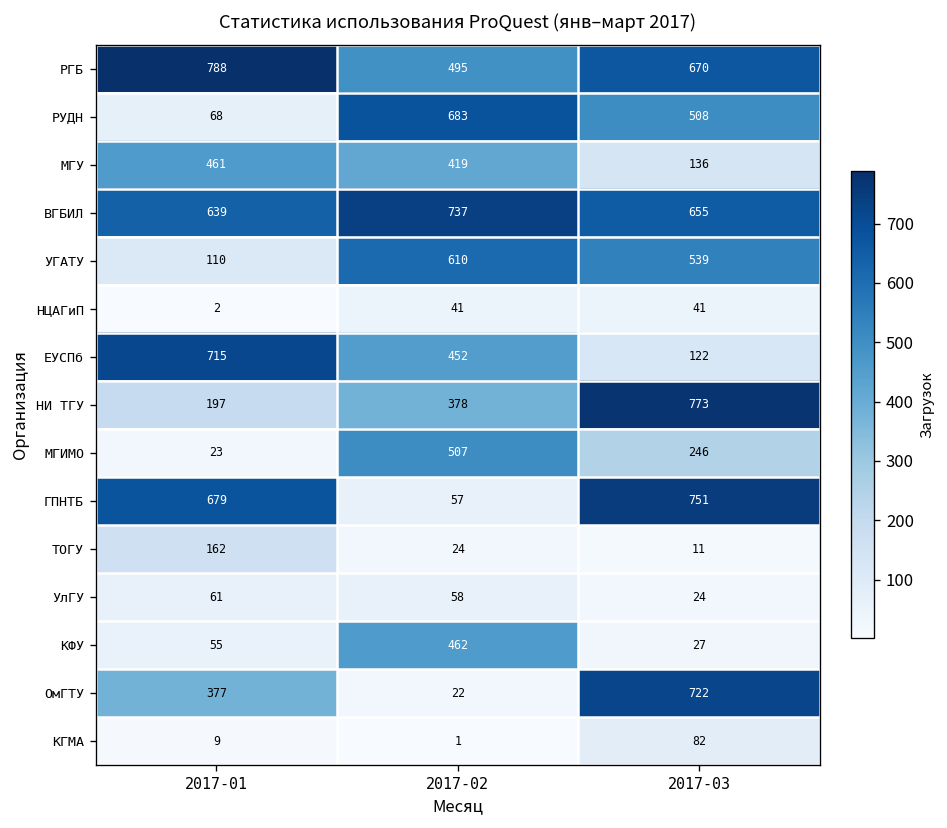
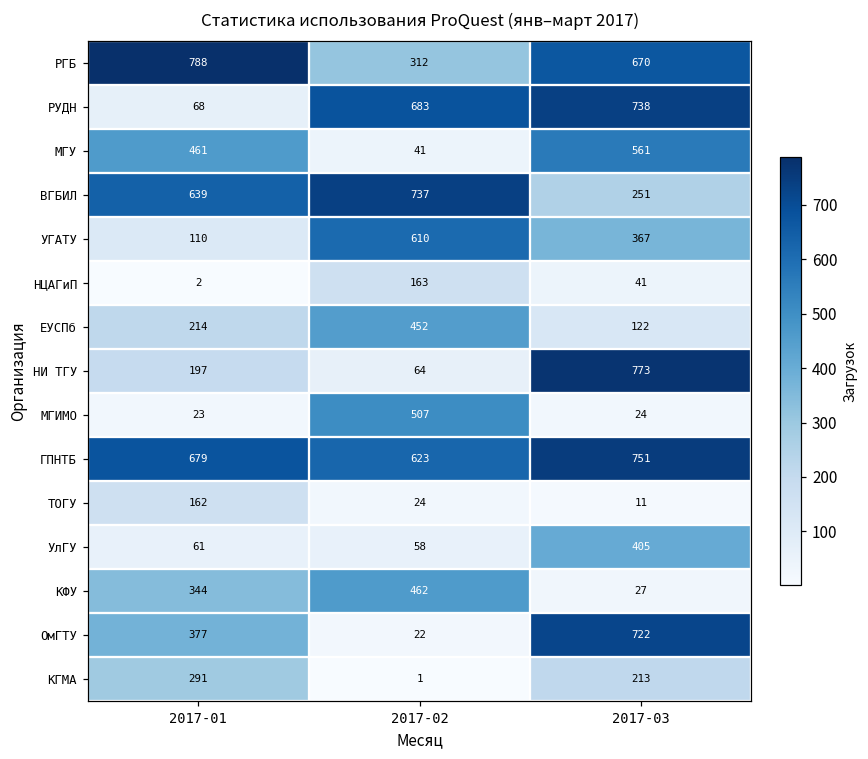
РГБ, 2017-02: 495 -> 312
РУДН, 2017-03: 508 -> 738
МГУ, 2017-02: 419 -> 41
МГУ, 2017-03: 136 -> 561
ВГБИЛ, 2017-03: 655 -> 251
УГАТУ, 2017-03: 539 -> 367
НЦАГиП, 2017-02: 41 -> 163
ЕУСПб, 2017-01: 715 -> 214
НИ ТГУ, 2017-02: 378 -> 64
МГИМО, 2017-03: 246 -> 24
ГПНТБ, 2017-02: 57 -> 623
УлГУ, 2017-03: 24 -> 405
КФУ, 2017-01: 55 -> 344
КГМА, 2017-01: 9 -> 291
КГМА, 2017-03: 82 -> 213
